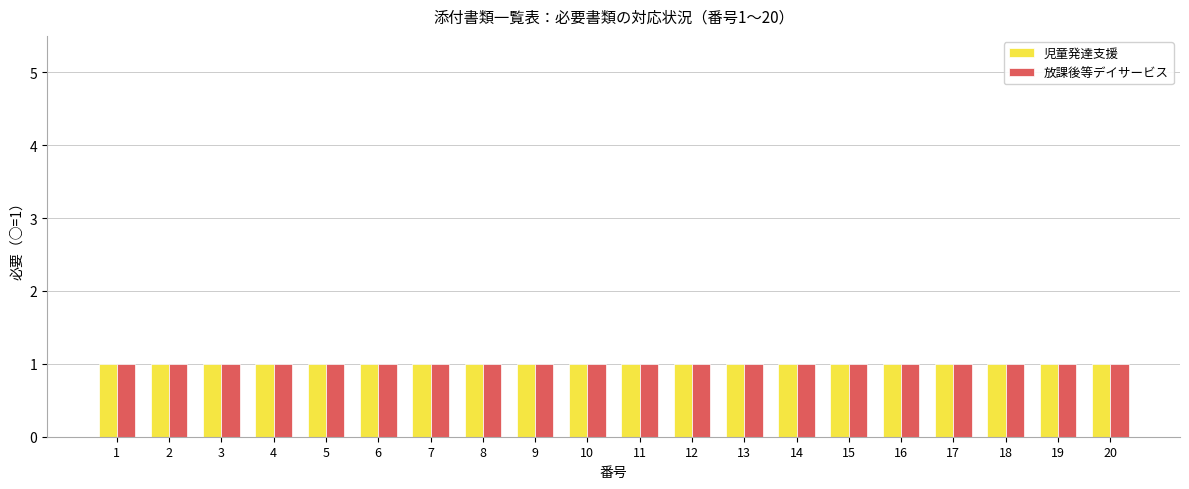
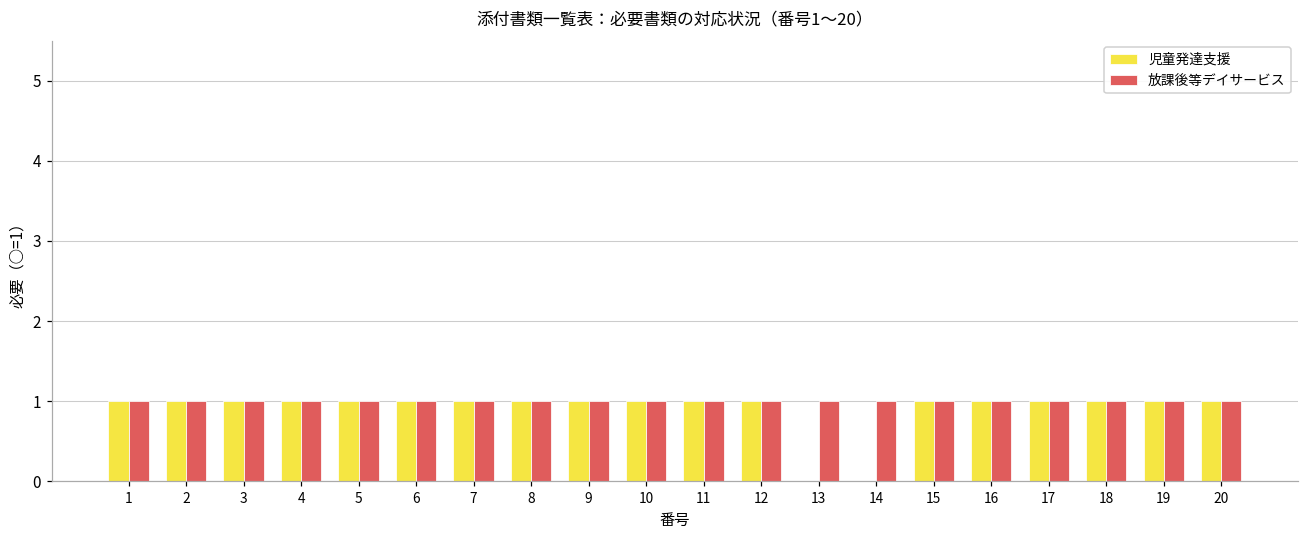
児童発達支援, 13: 1 -> 0
児童発達支援, 14: 1 -> 0
